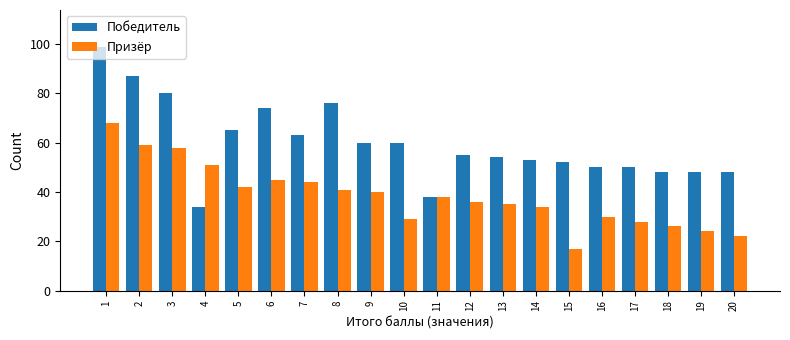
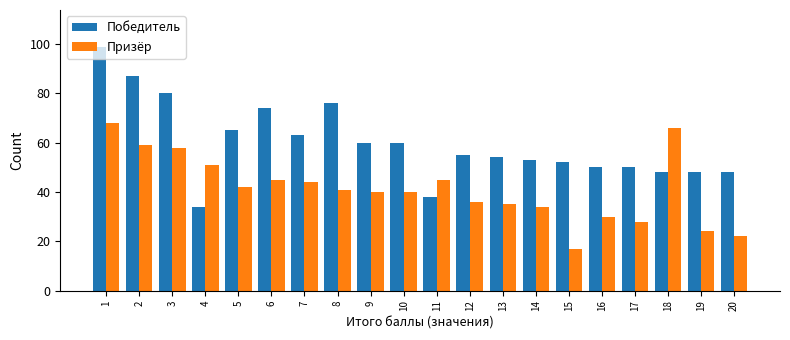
Призёр, 10: 29 -> 40
Призёр, 11: 38 -> 45
Призёр, 18: 26 -> 66
